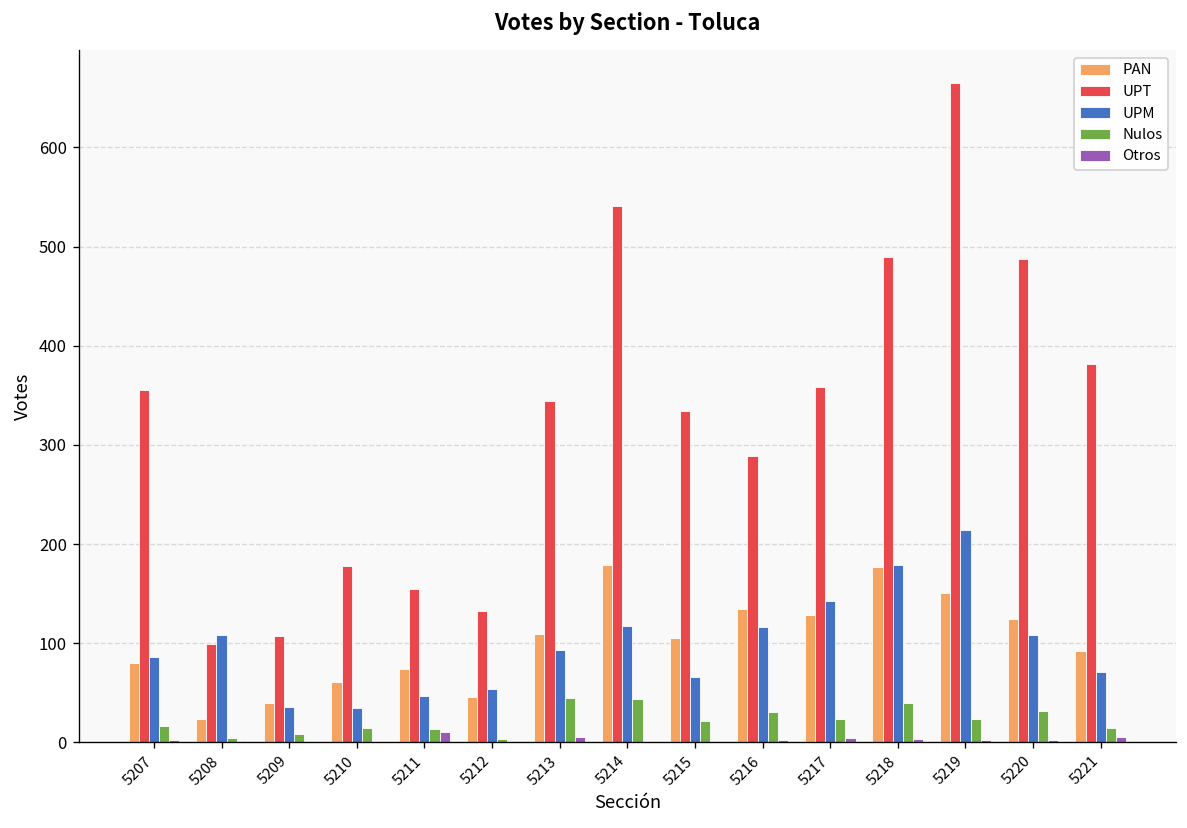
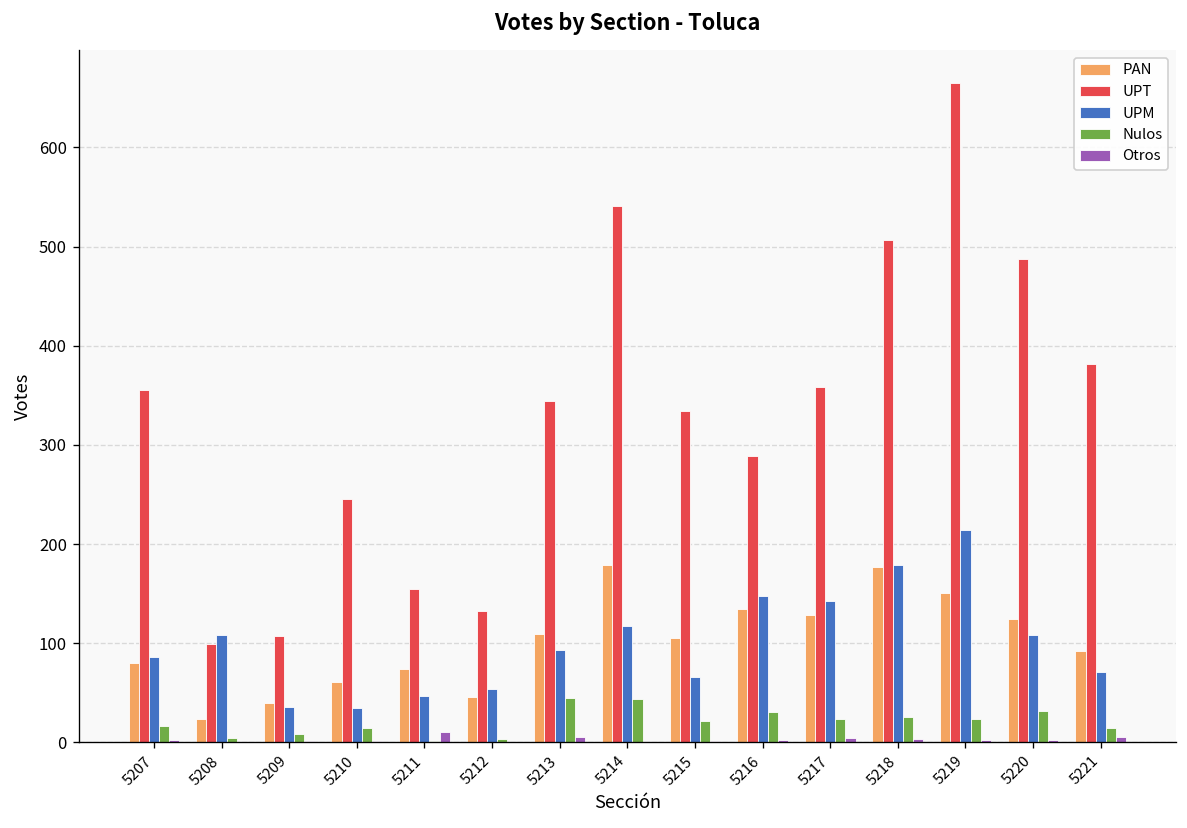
UPT, 5210: 180 -> 250
Nulos, 5211: 10 -> 0
UPM, 5216: 120 -> 150
UPT, 5218: 490 -> 510
Nulos, 5218: 40 -> 30
